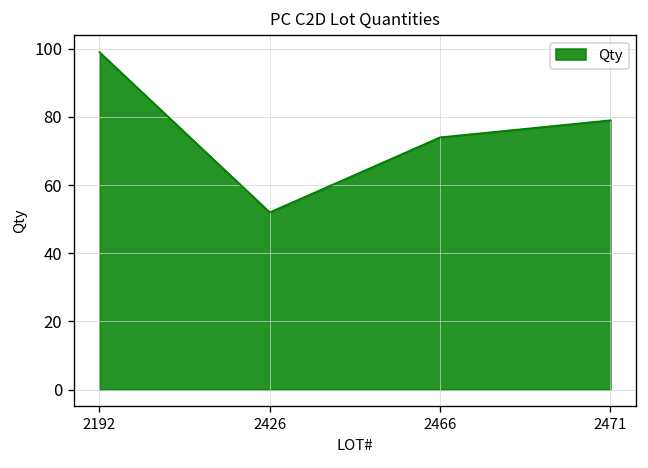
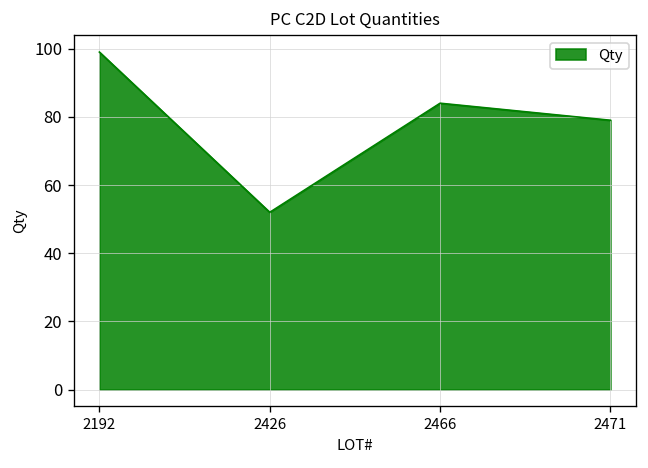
2466: 74 -> 84
